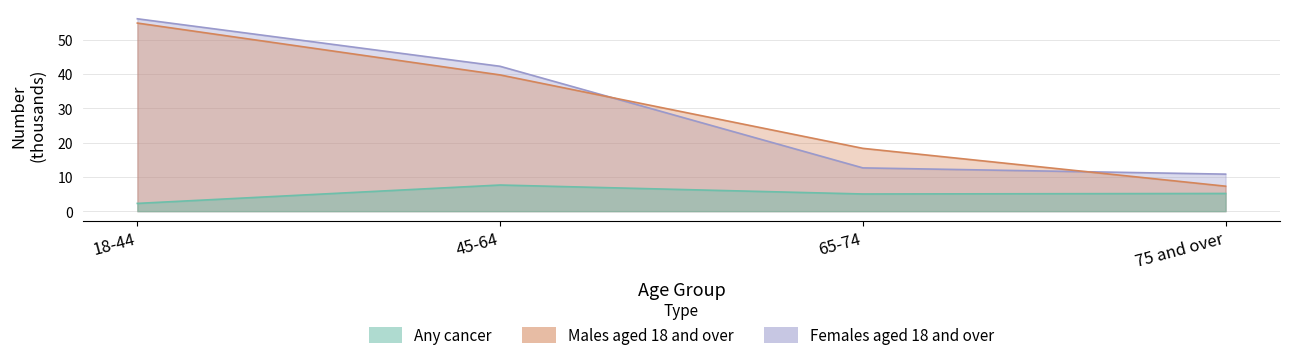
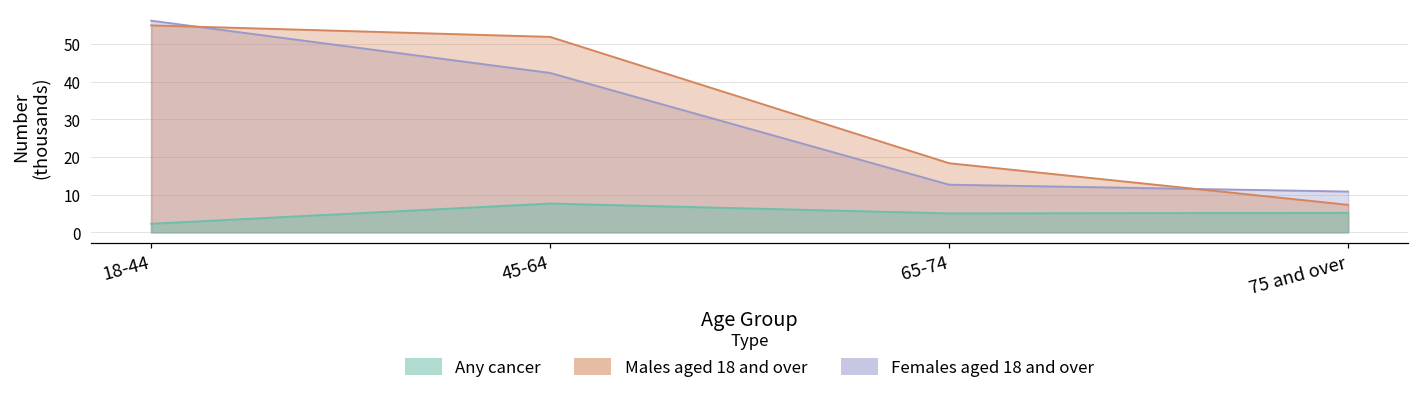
Males aged 18 and over, 45-64: 40 -> 52
